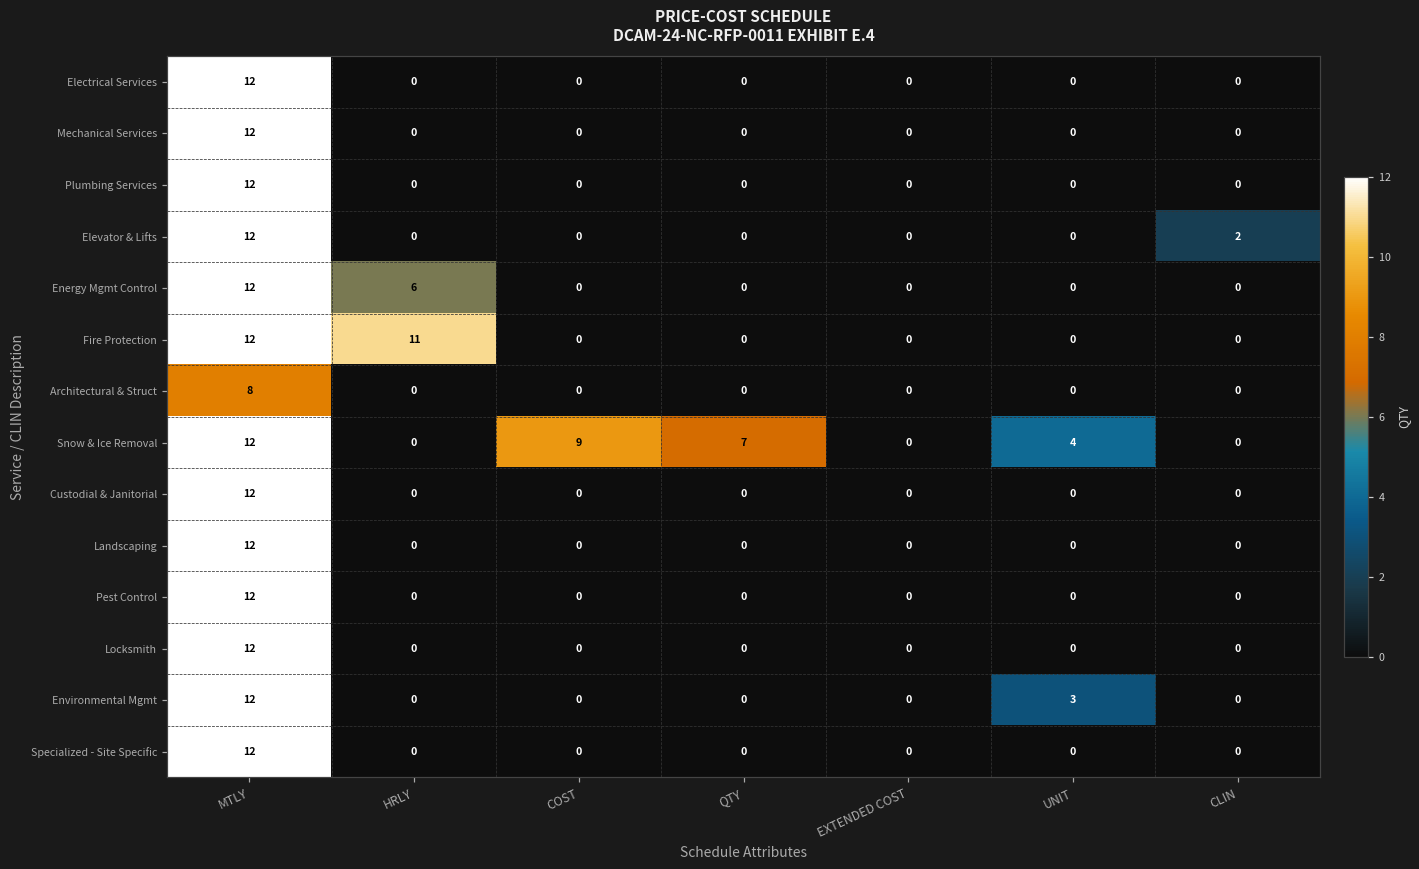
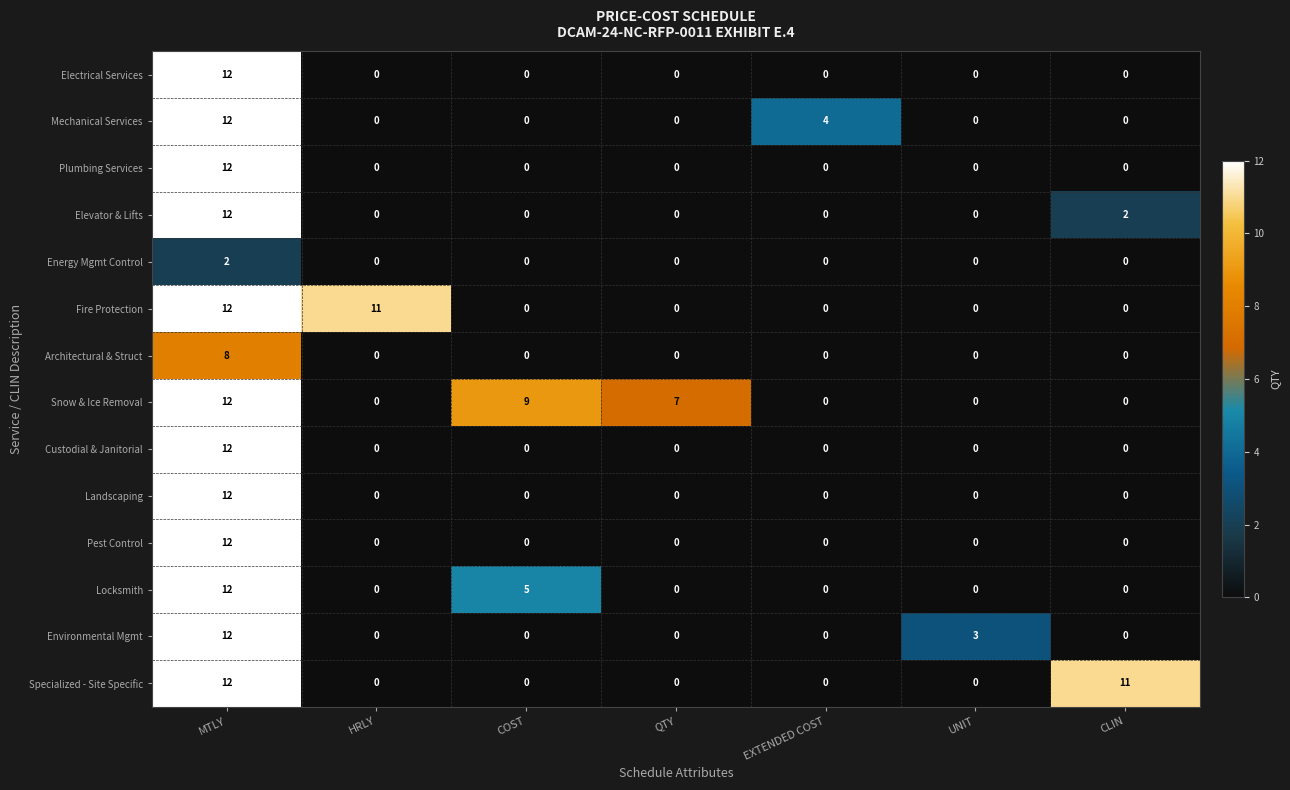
Mechanical Services, EXTENDED COST: 0 -> 4
Energy Mgmt Control, MTLY: 12 -> 2
Energy Mgmt Control, HRLY: 6 -> 0
Snow & Ice Removal, UNIT: 4 -> 0
Locksmith, COST: 0 -> 5
Specialized - Site Specific, CLIN: 0 -> 11
